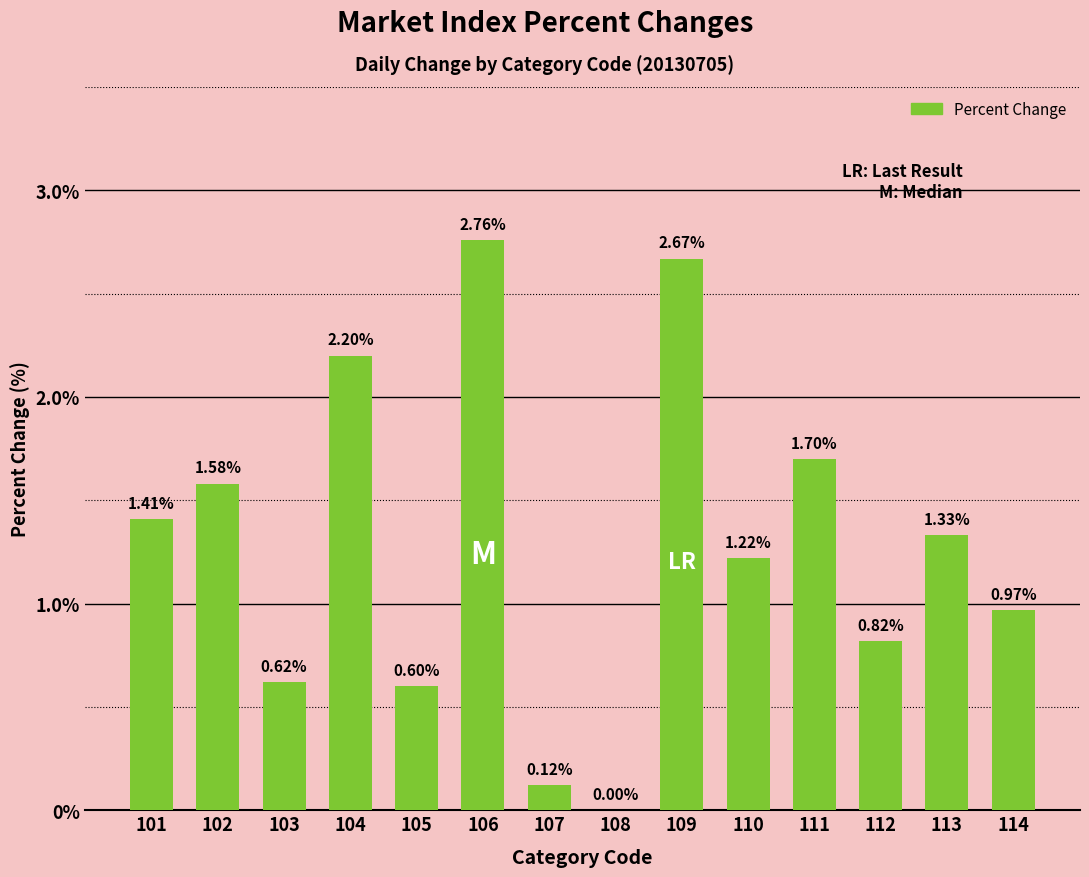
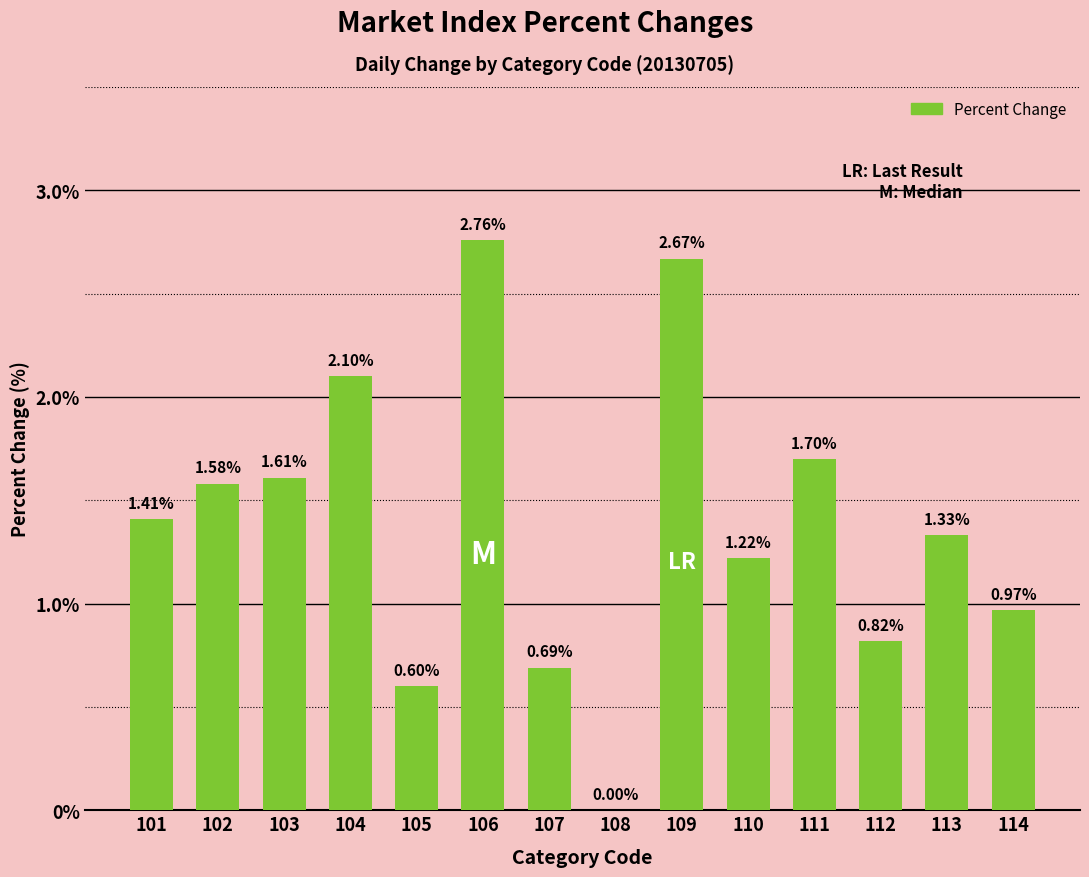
103: 0.62% -> 1.61%
104: 2.20% -> 2.10%
107: 0.12% -> 0.69%
